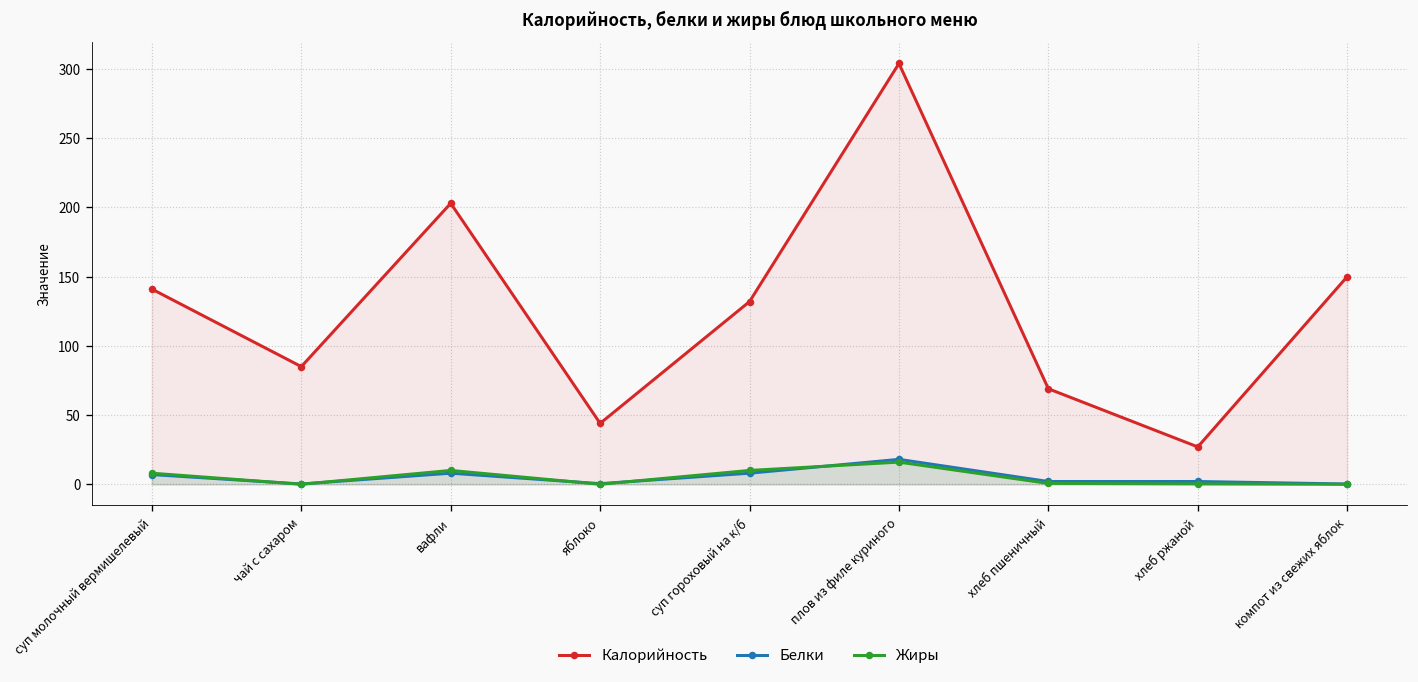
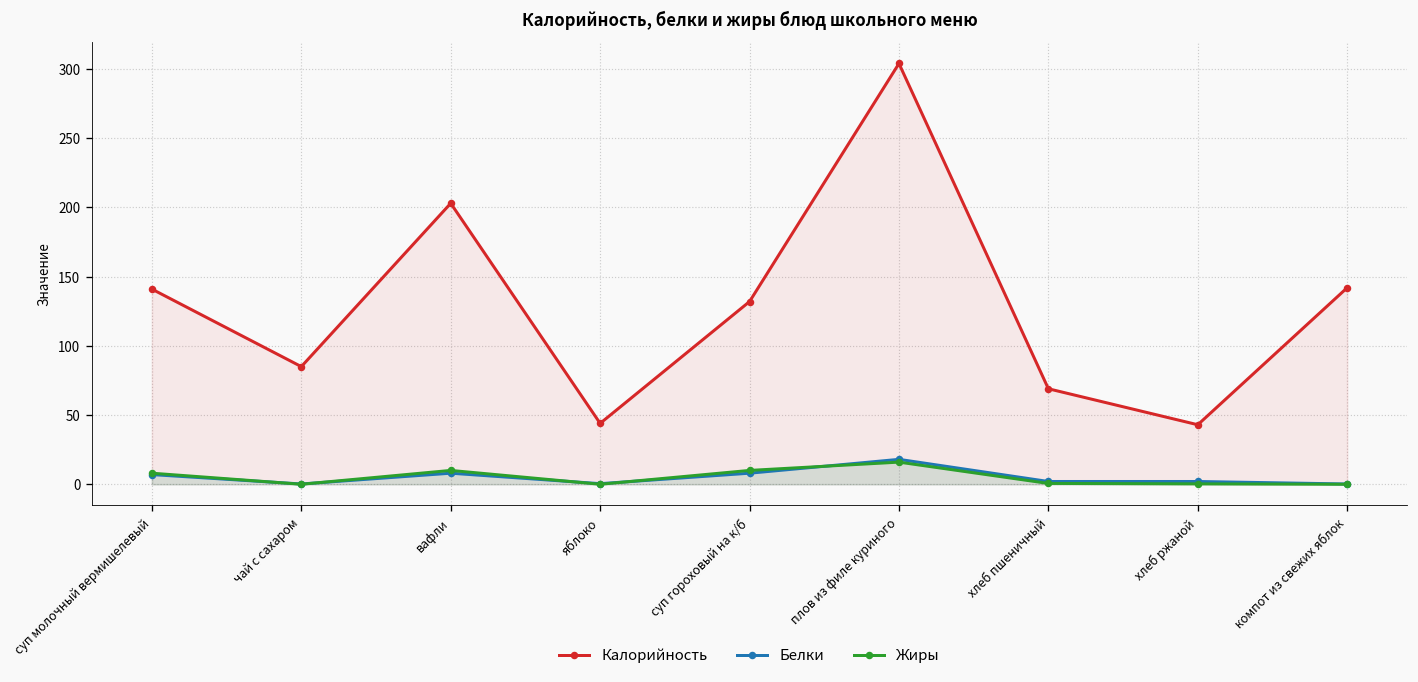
Калорийность, хлеб ржаной: 27 -> 43
Калорийность, компот из свежих яблок: 150 -> 142
